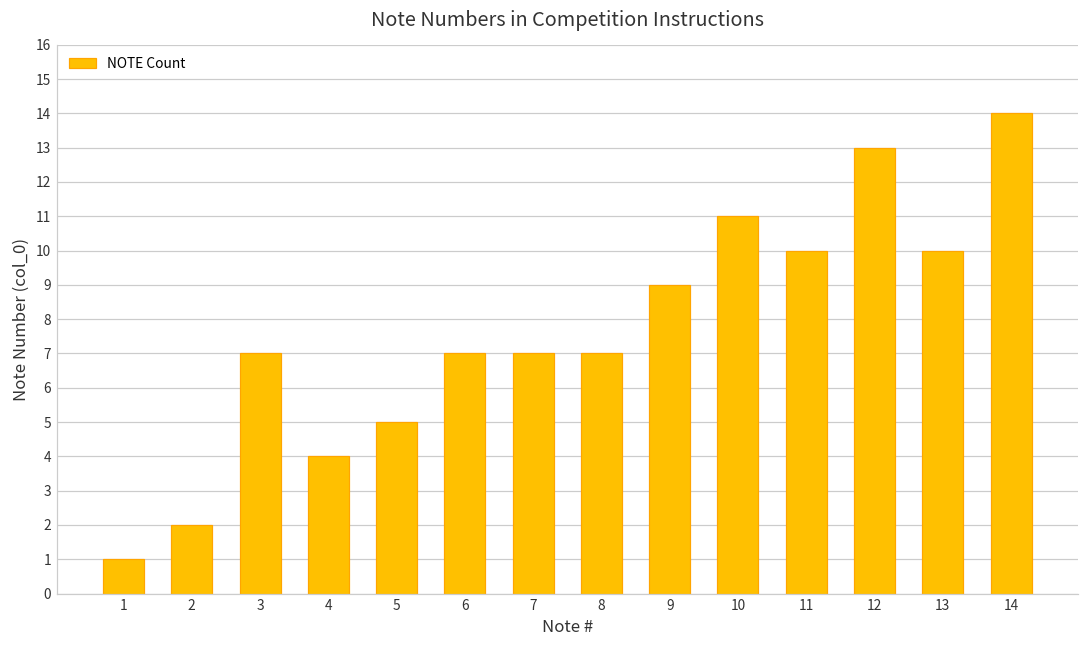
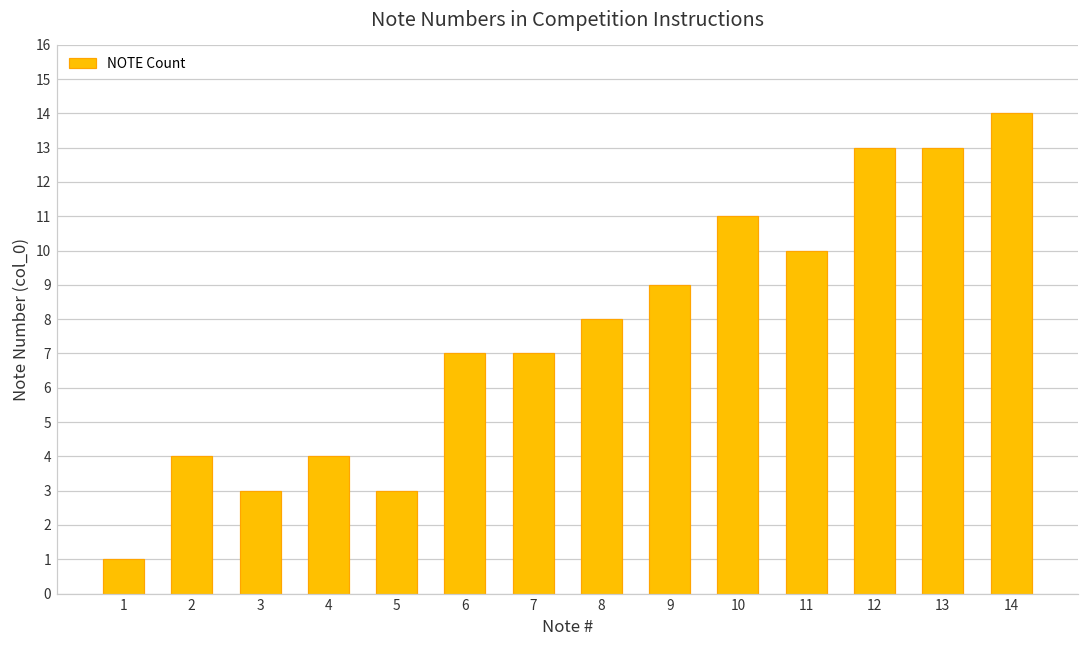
2: 2 -> 4
3: 7 -> 3
5: 5 -> 3
8: 7 -> 8
13: 10 -> 13
